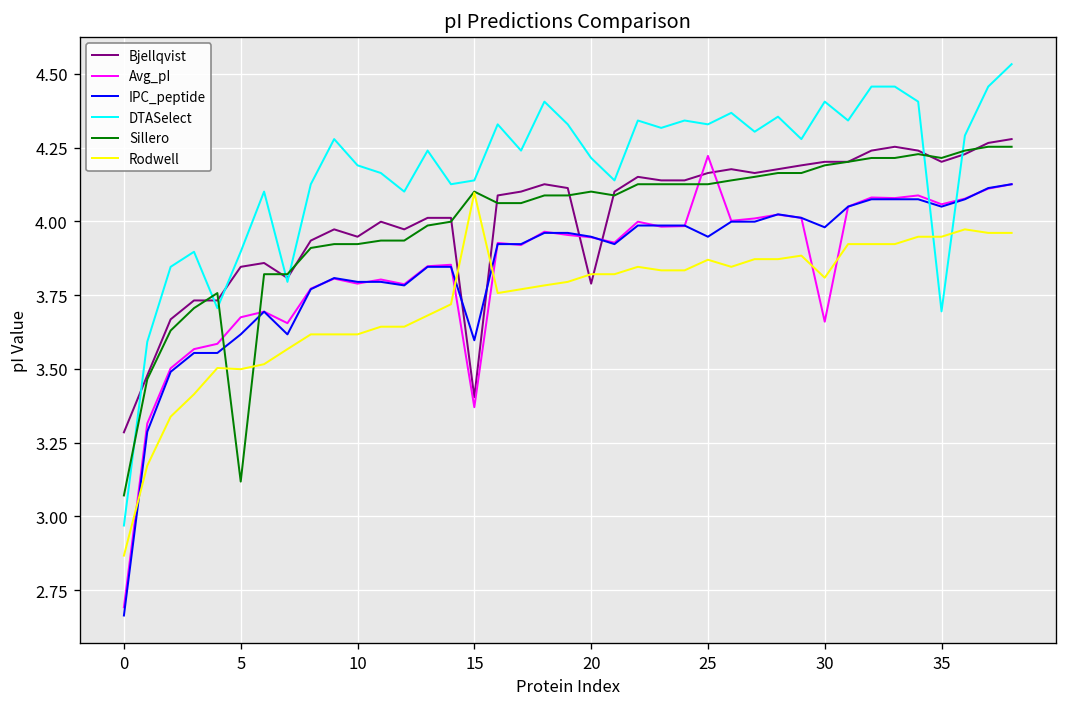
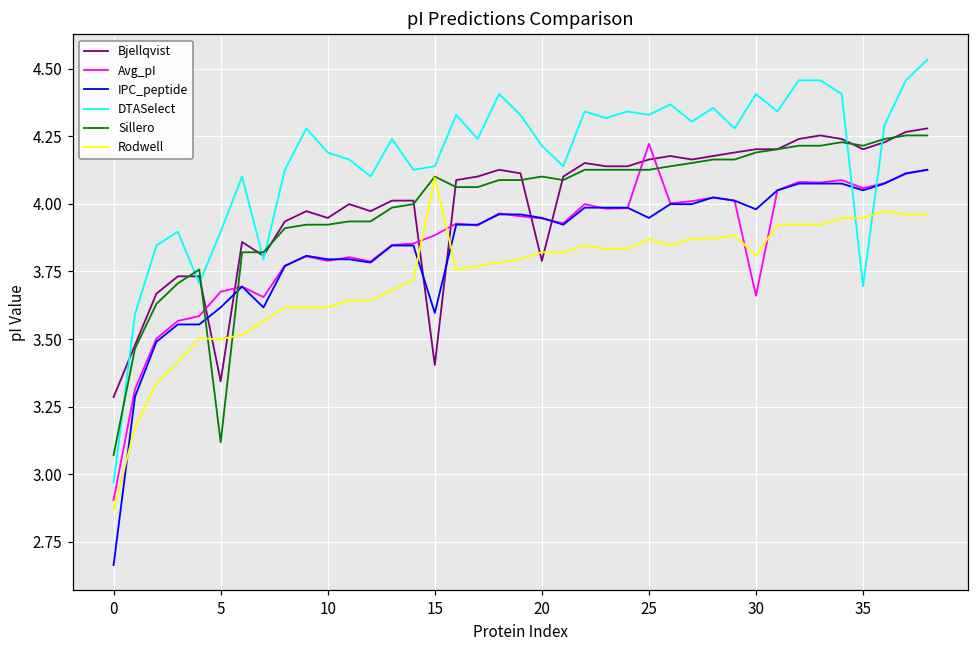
Avg_pI, 0: 2.69 -> 2.91
Bjellqvist, 5: 3.85 -> 3.34
Avg_pI, 15: 3.37 -> 3.88
